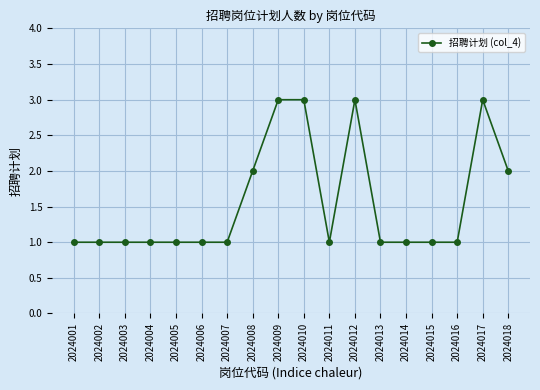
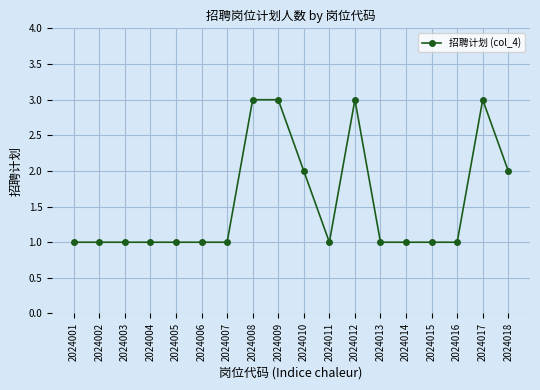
2024008: 2 -> 3
2024010: 3 -> 2
